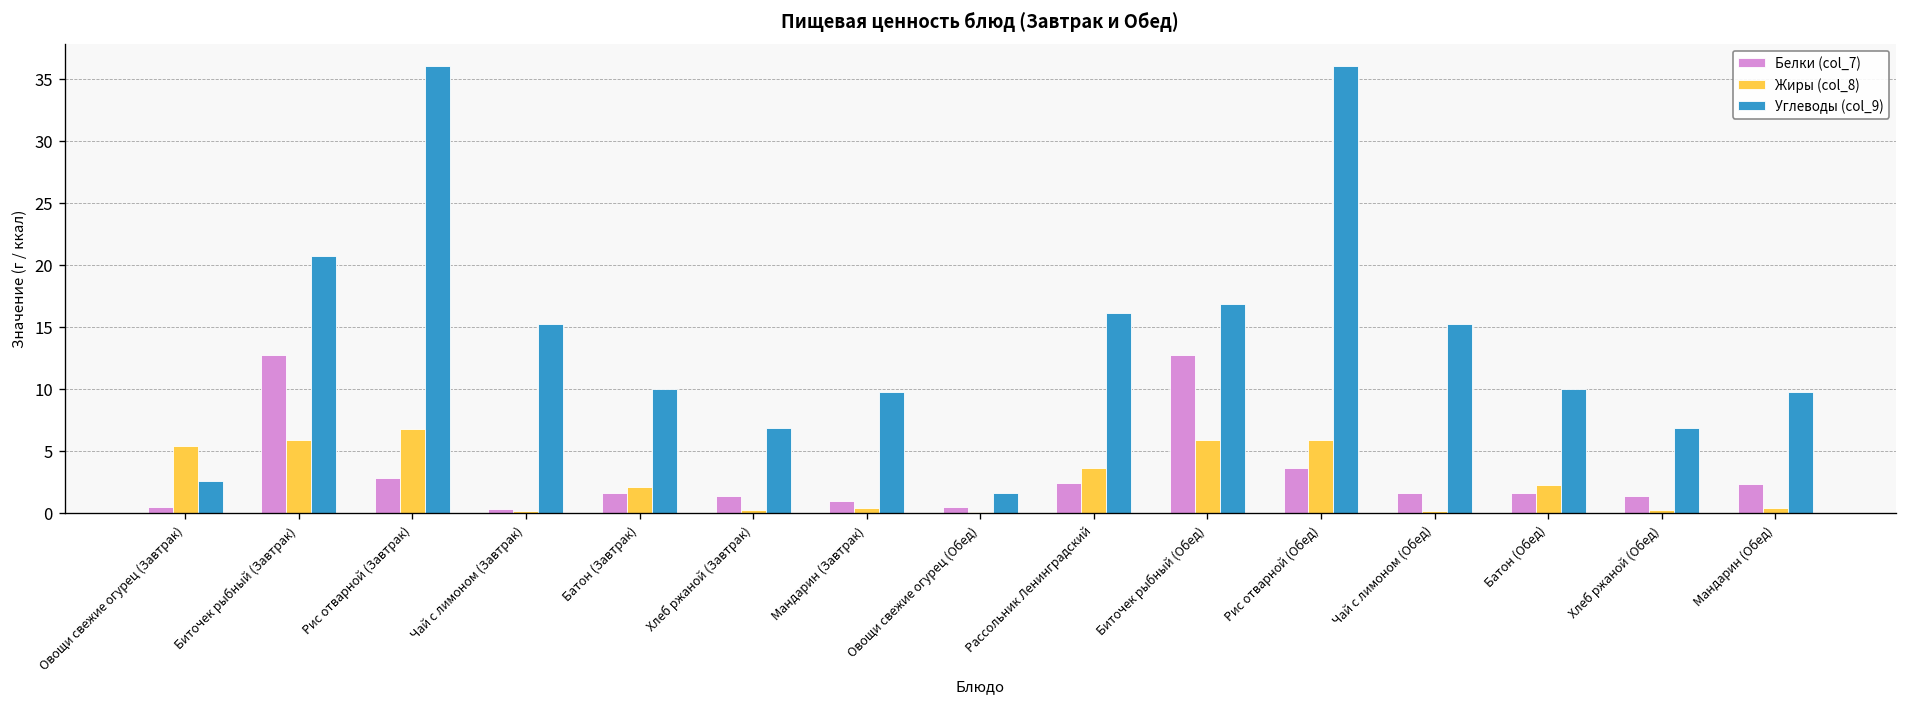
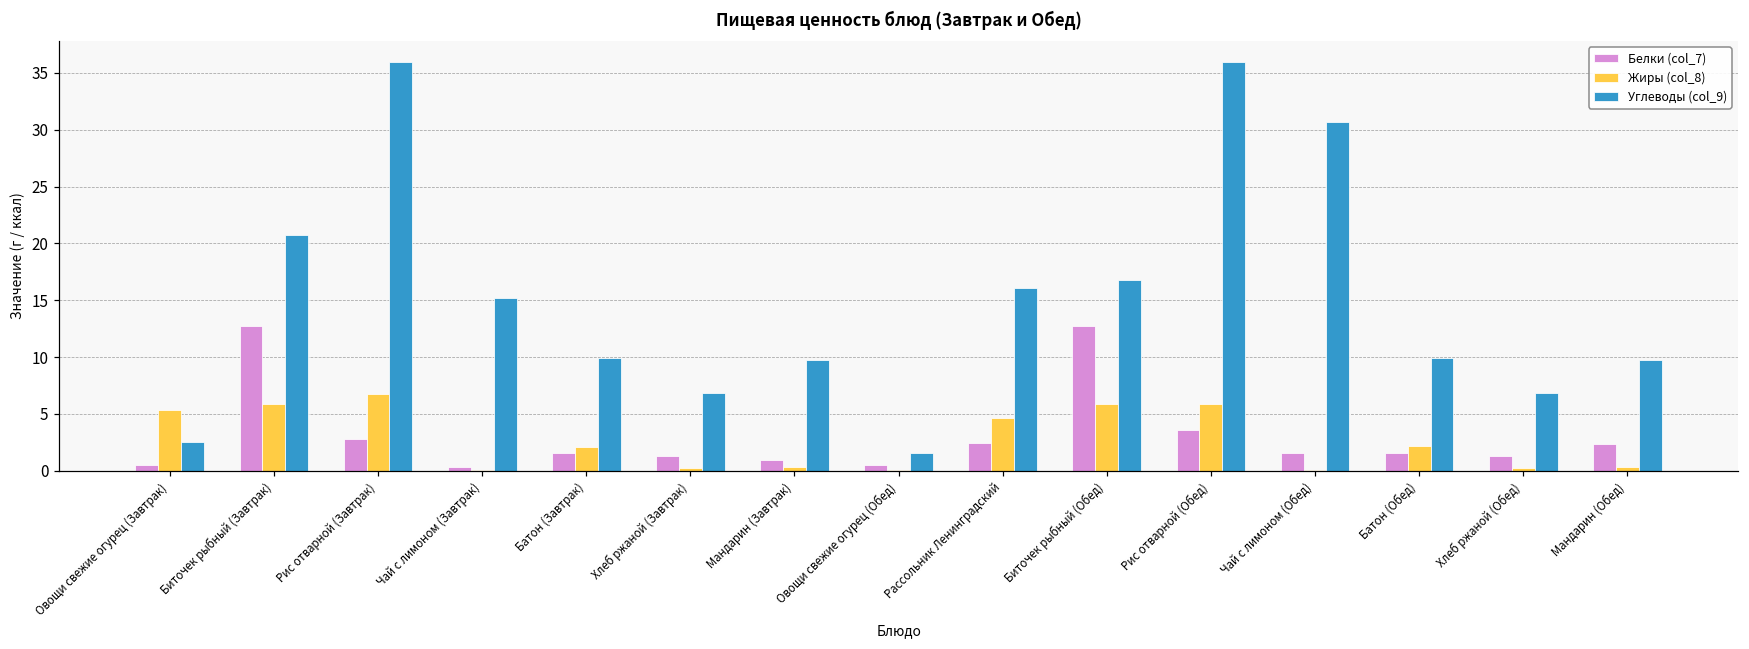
Жиры (col_8), Рассольник Ленинградский: 3.6 -> 4.6
Углеводы (col_9), Чай с лимоном (Обед): 15.2 -> 30.7
